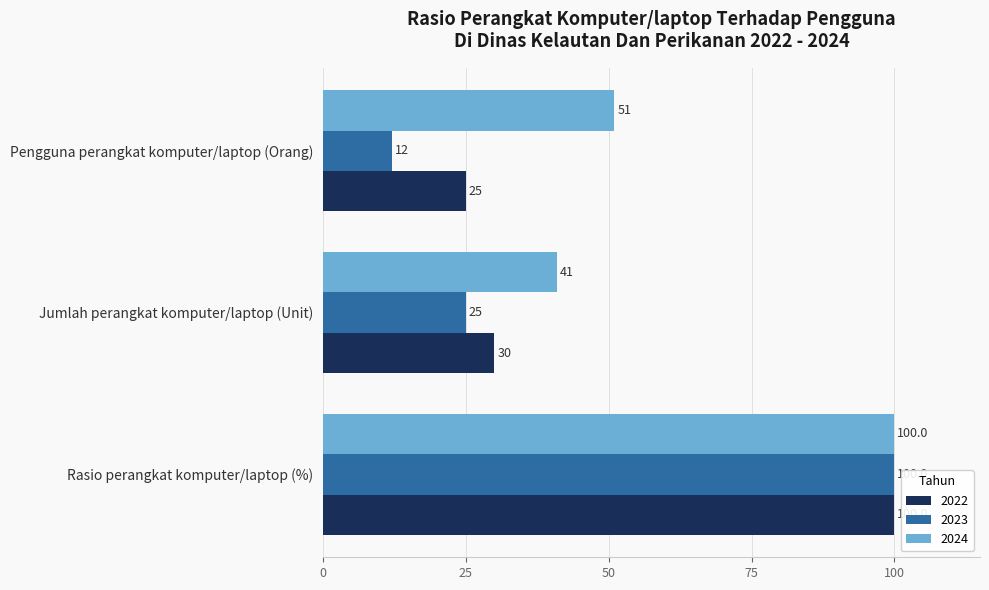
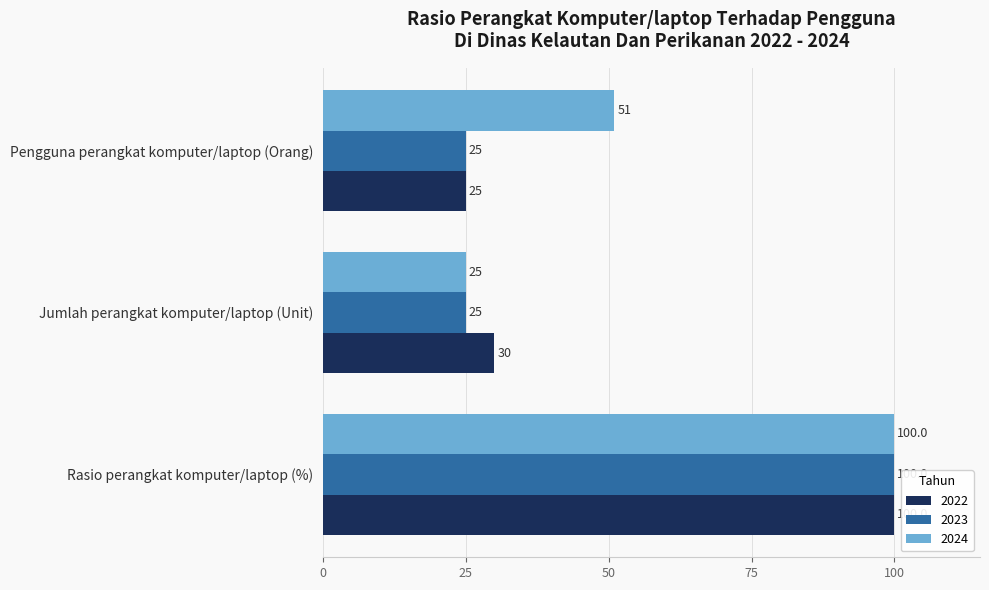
2023, Pengguna perangkat komputer/laptop (Orang): 12 -> 25
2024, Jumlah perangkat komputer/laptop (Unit): 41 -> 25
